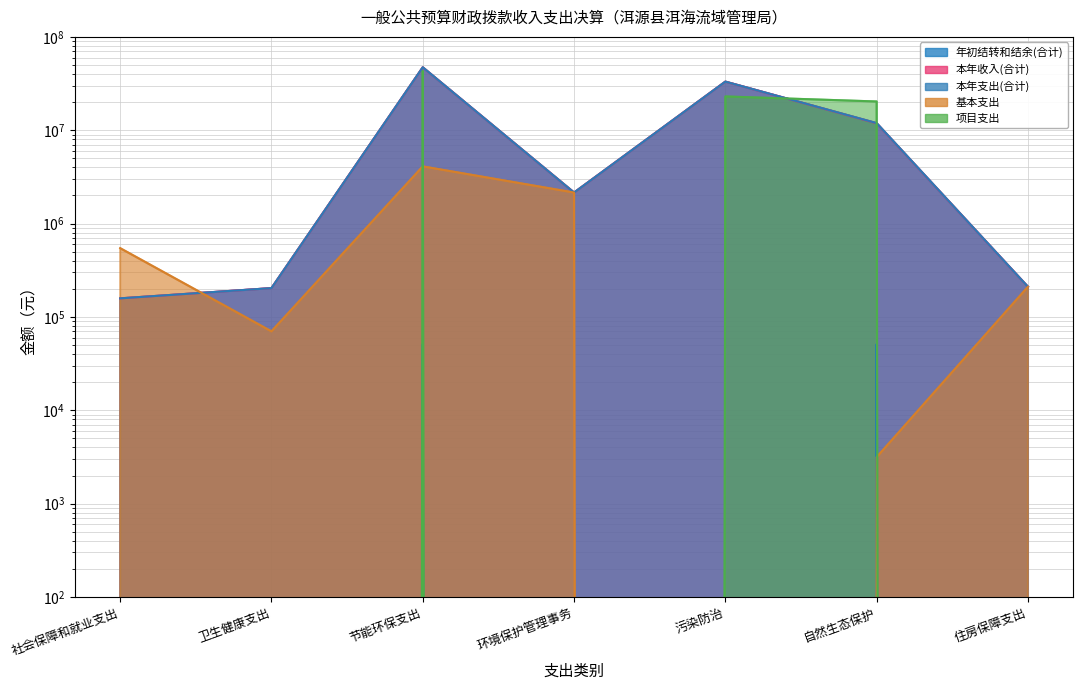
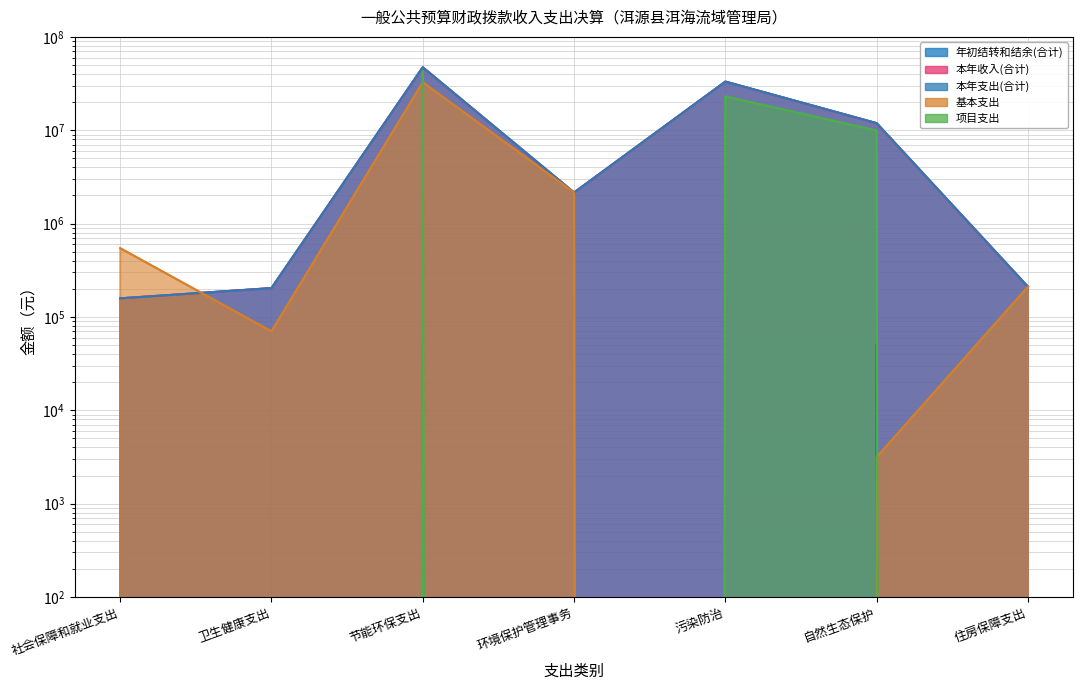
基本支出, 节能环保支出: 4000000 -> 33000000
项目支出, 自然生态保护: 20000000 -> 10000000
